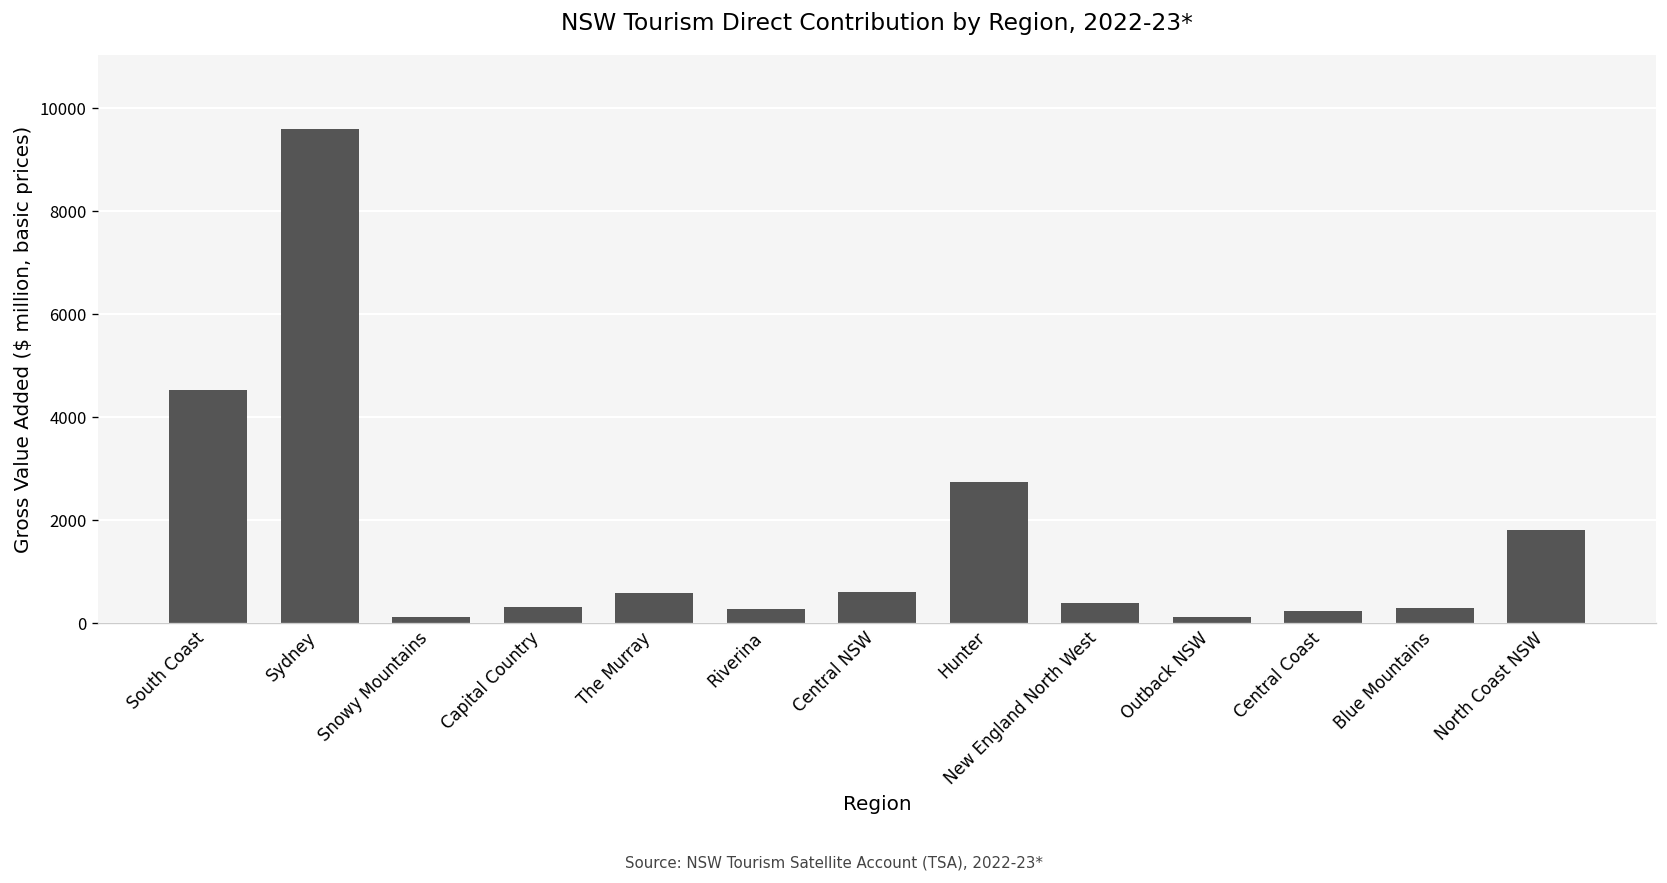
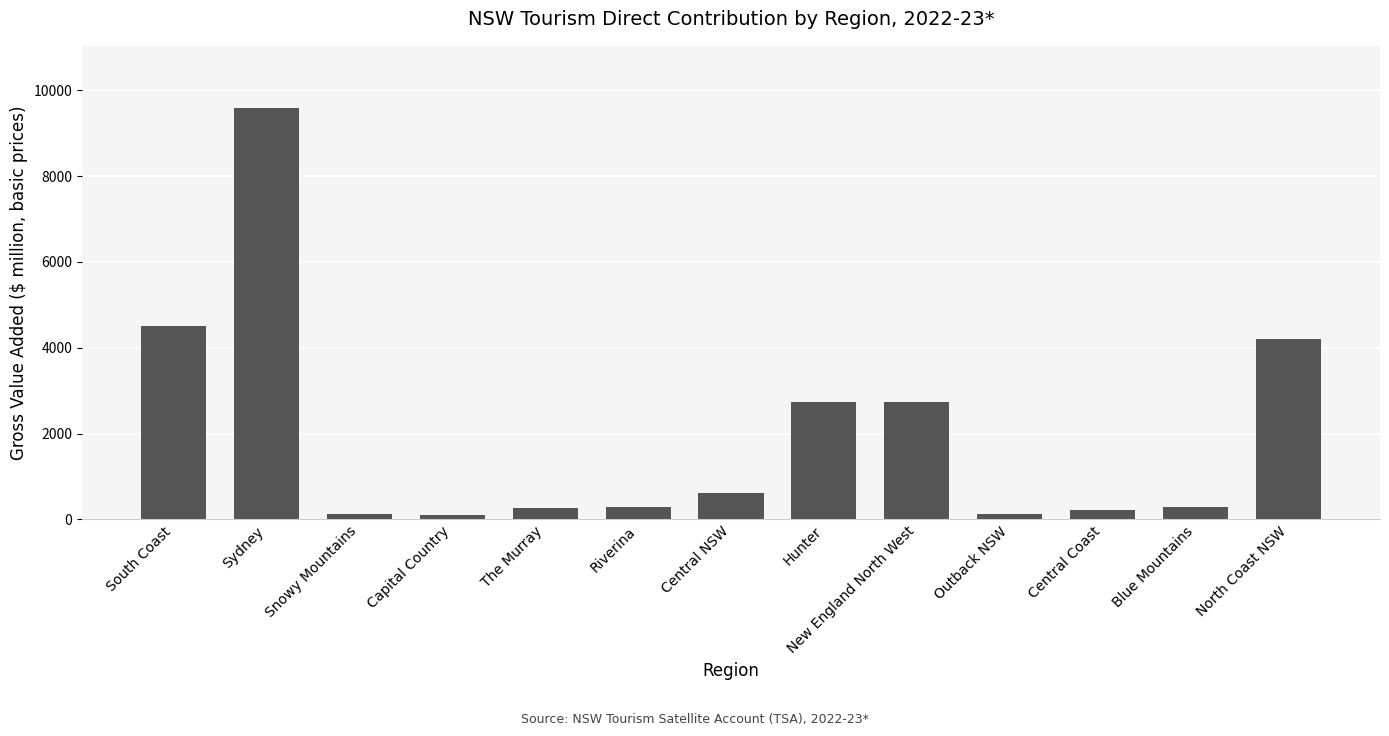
Capital Country: 300 -> 100
The Murray: 600 -> 300
New England North West: 400 -> 2700
North Coast NSW: 1800 -> 4200
